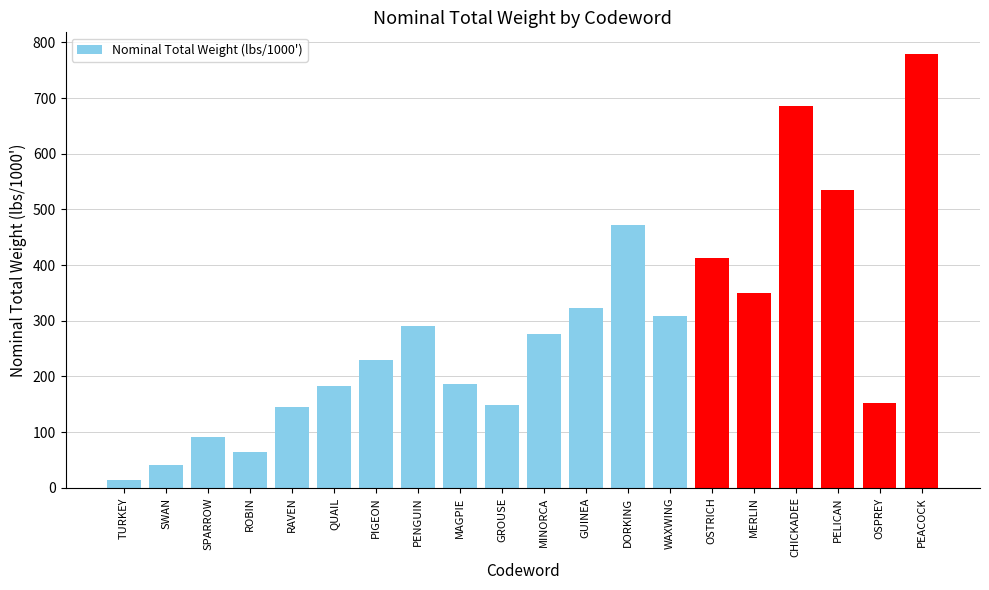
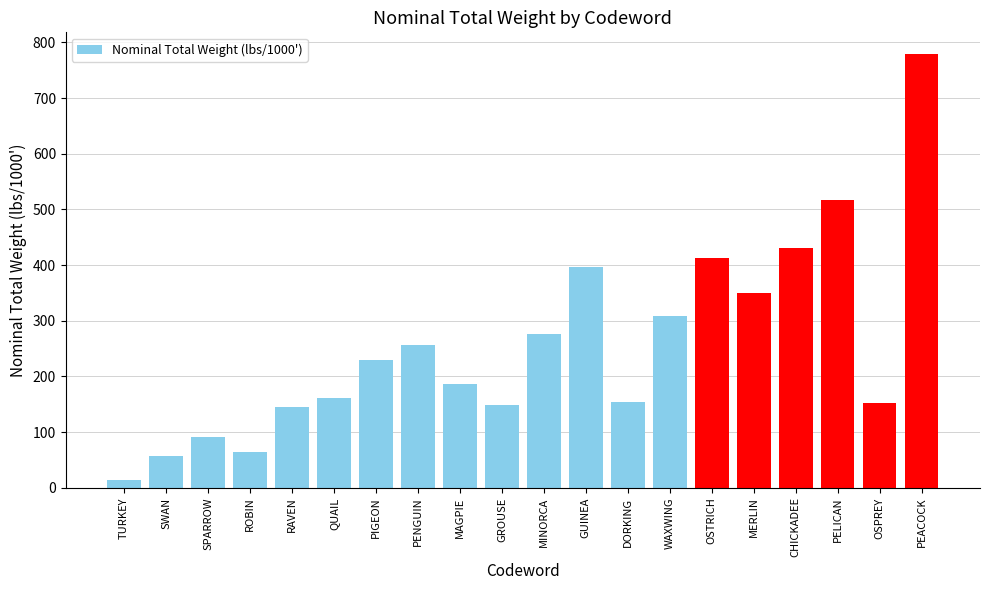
SWAN: 40 -> 60
QUAIL: 180 -> 160
PENGUIN: 290 -> 260
GUINEA: 320 -> 400
DORKING: 470 -> 150
CHICKADEE: 690 -> 430
PELICAN: 540 -> 520
